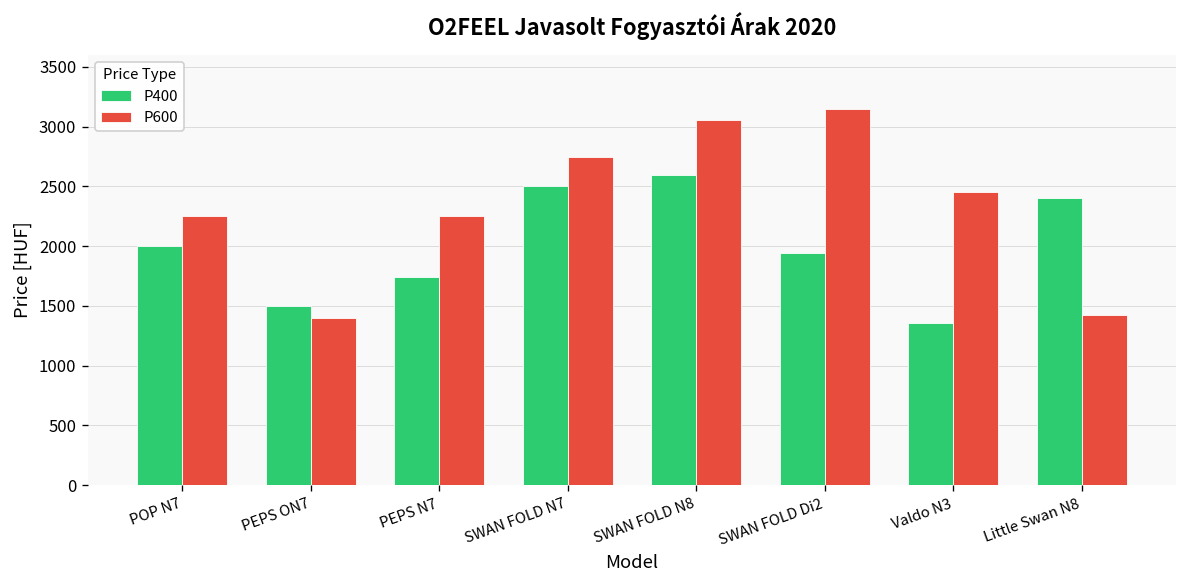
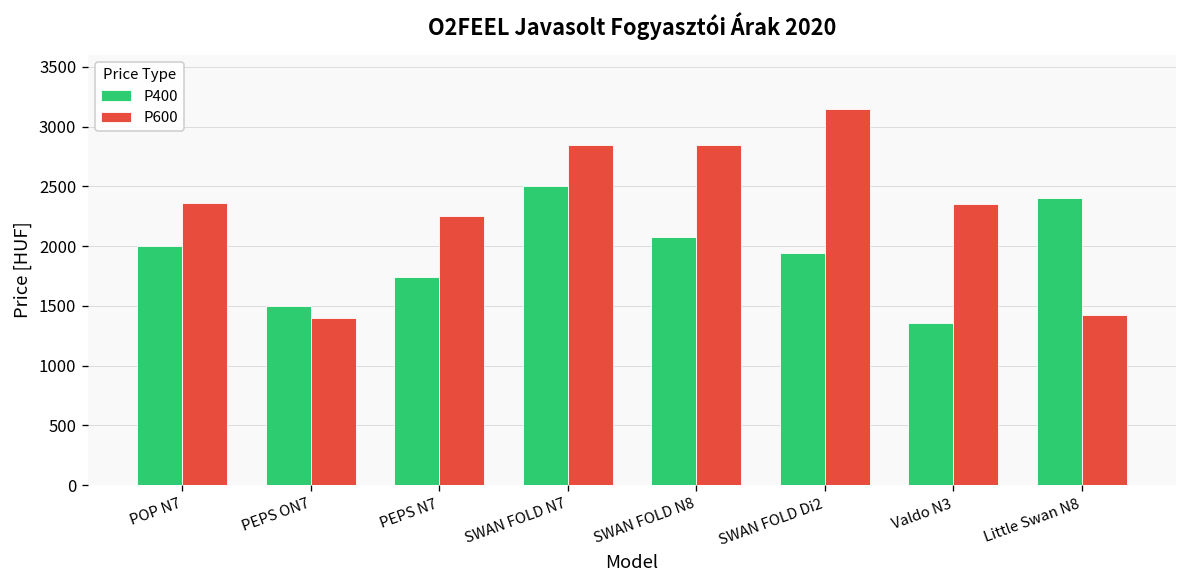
P600, POP N7: 2200 -> 2400
P600, SWAN FOLD N7: 2700 -> 2800
P400, SWAN FOLD N8: 2600 -> 2100
P600, SWAN FOLD N8: 3100 -> 2800
P600, Valdo N3: 2500 -> 2300
